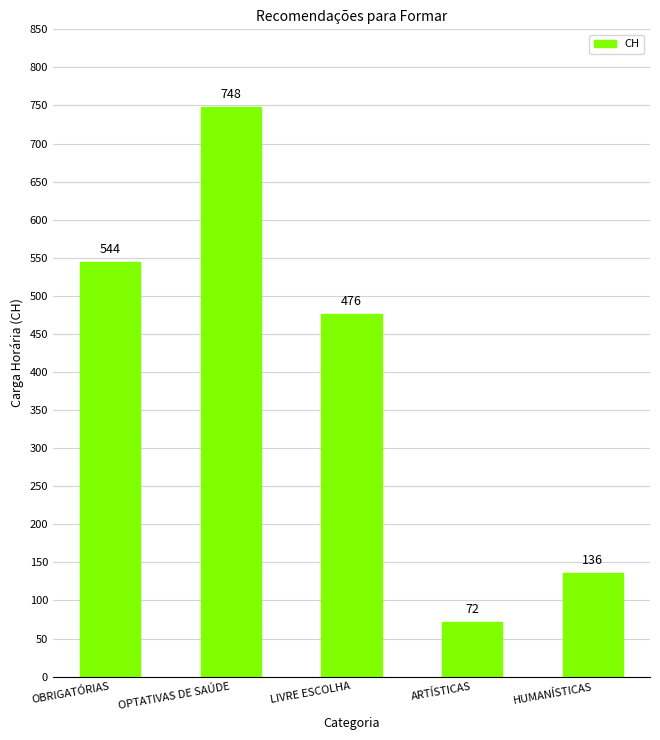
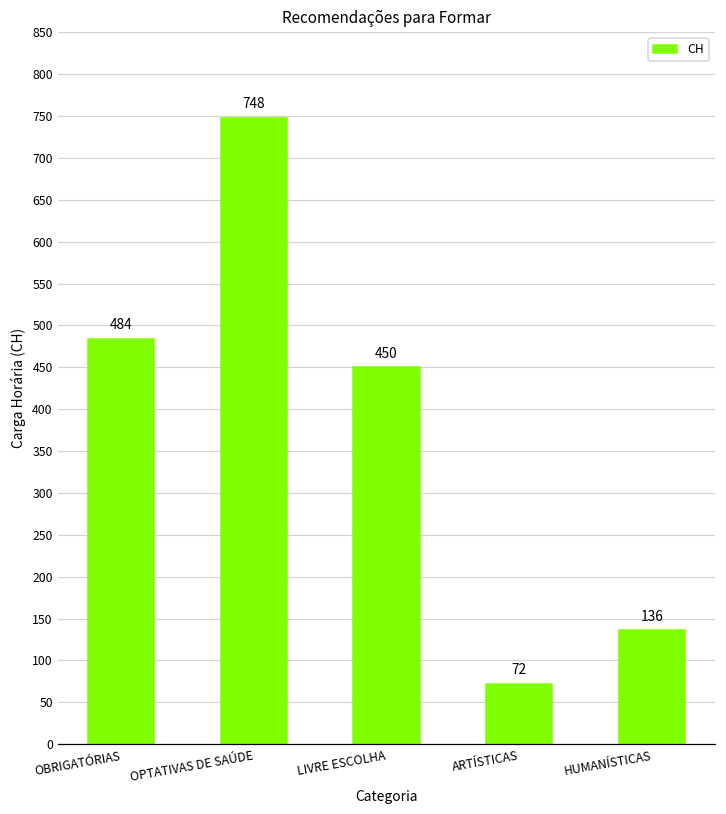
OBRIGATÓRIAS: 544 -> 484
LIVRE ESCOLHA: 476 -> 450
